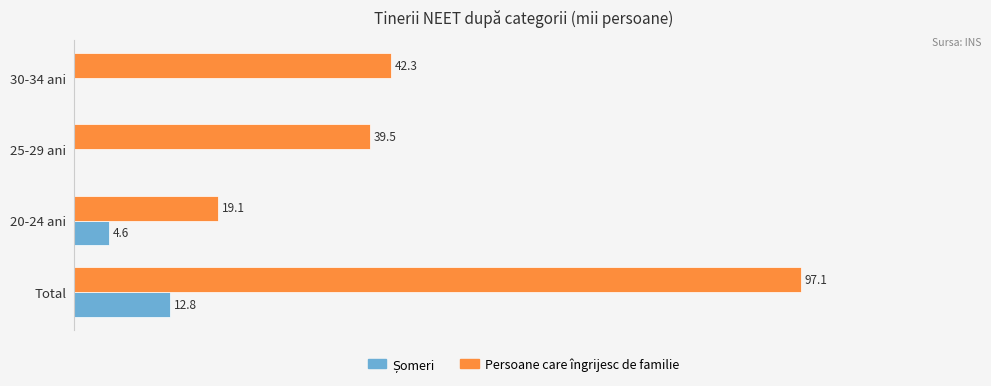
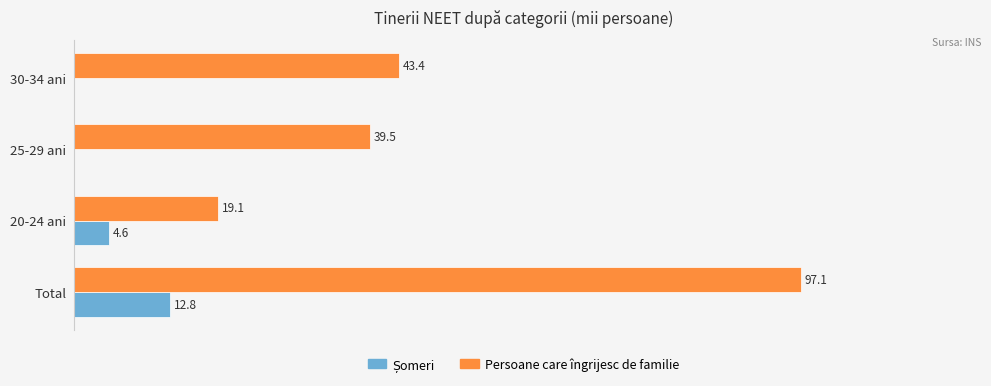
Persoane care îngrijesc de familie, 30-34 ani: 42.3 -> 43.4
